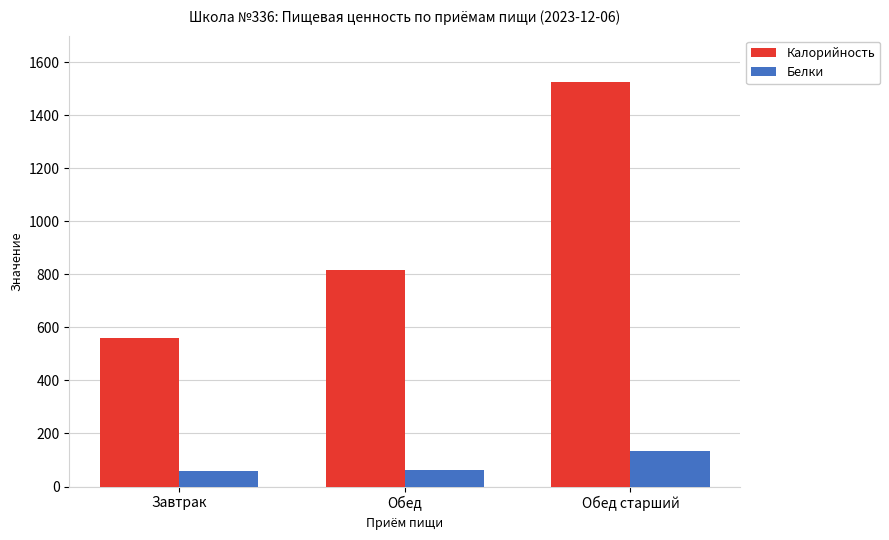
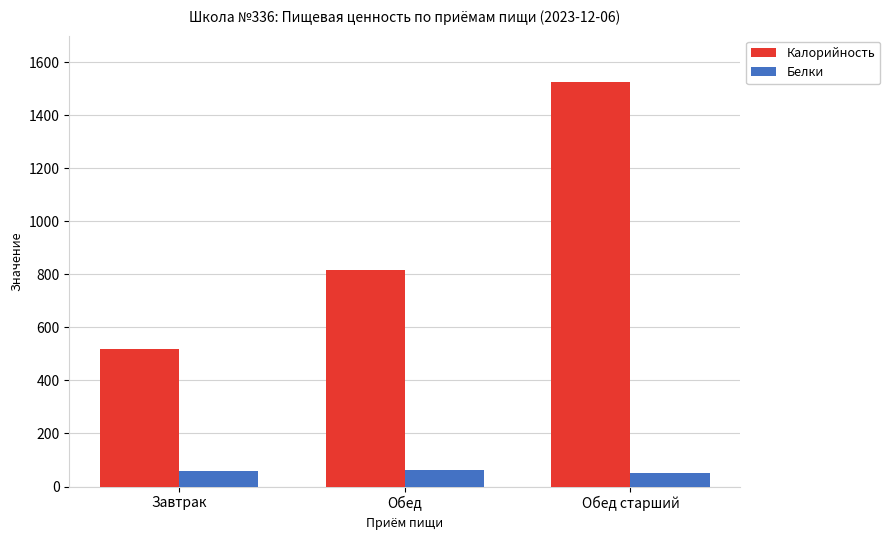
Калорийность, Завтрак: 560 -> 520
Белки, Обед старший: 140 -> 50
